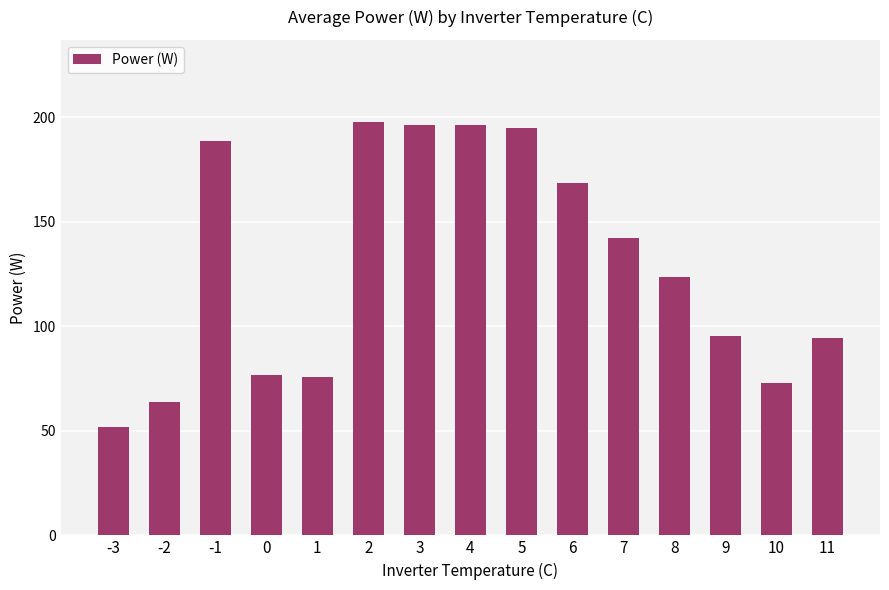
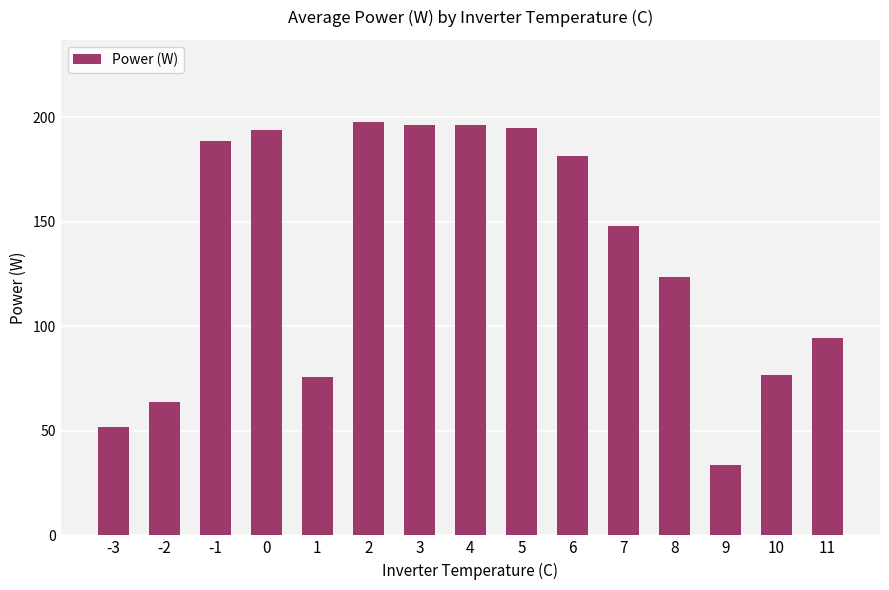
0: 77 -> 194
6: 168 -> 182
7: 142 -> 148
9: 96 -> 34
10: 73 -> 77
